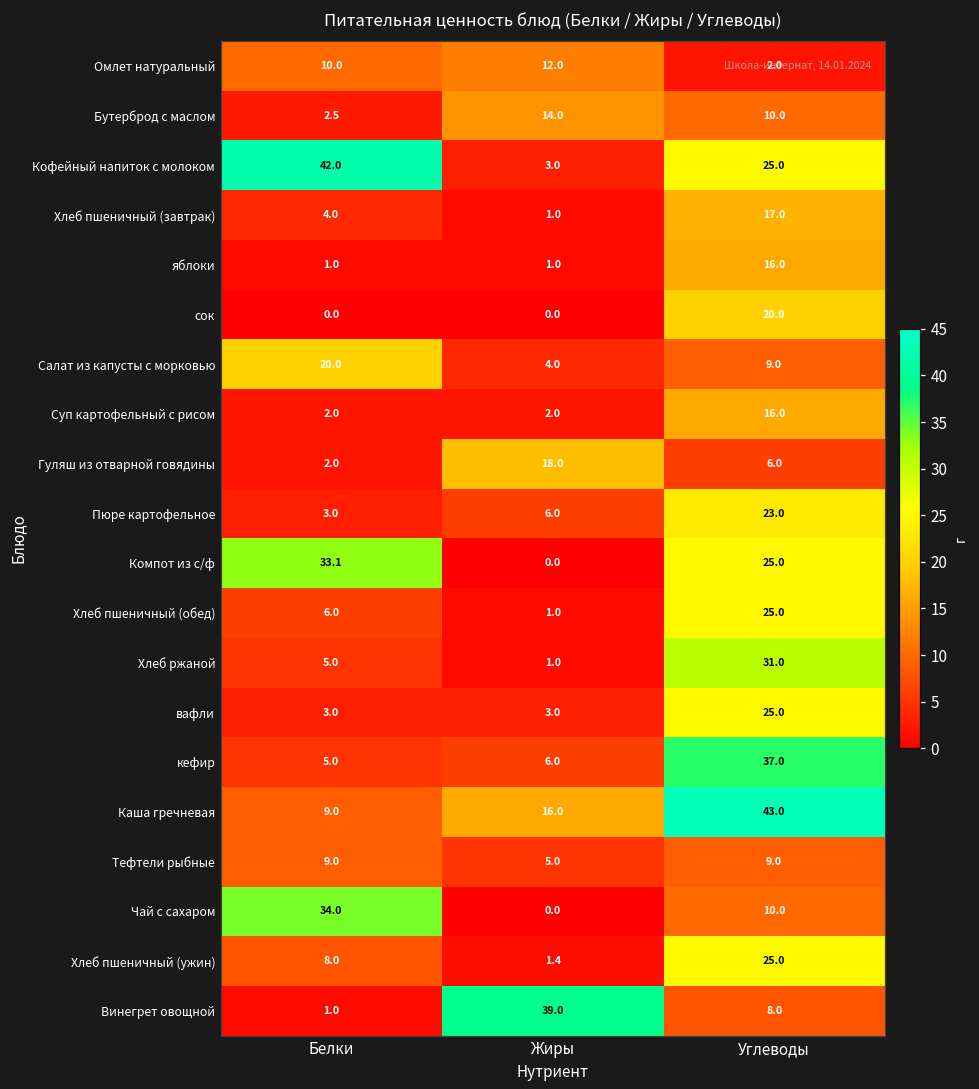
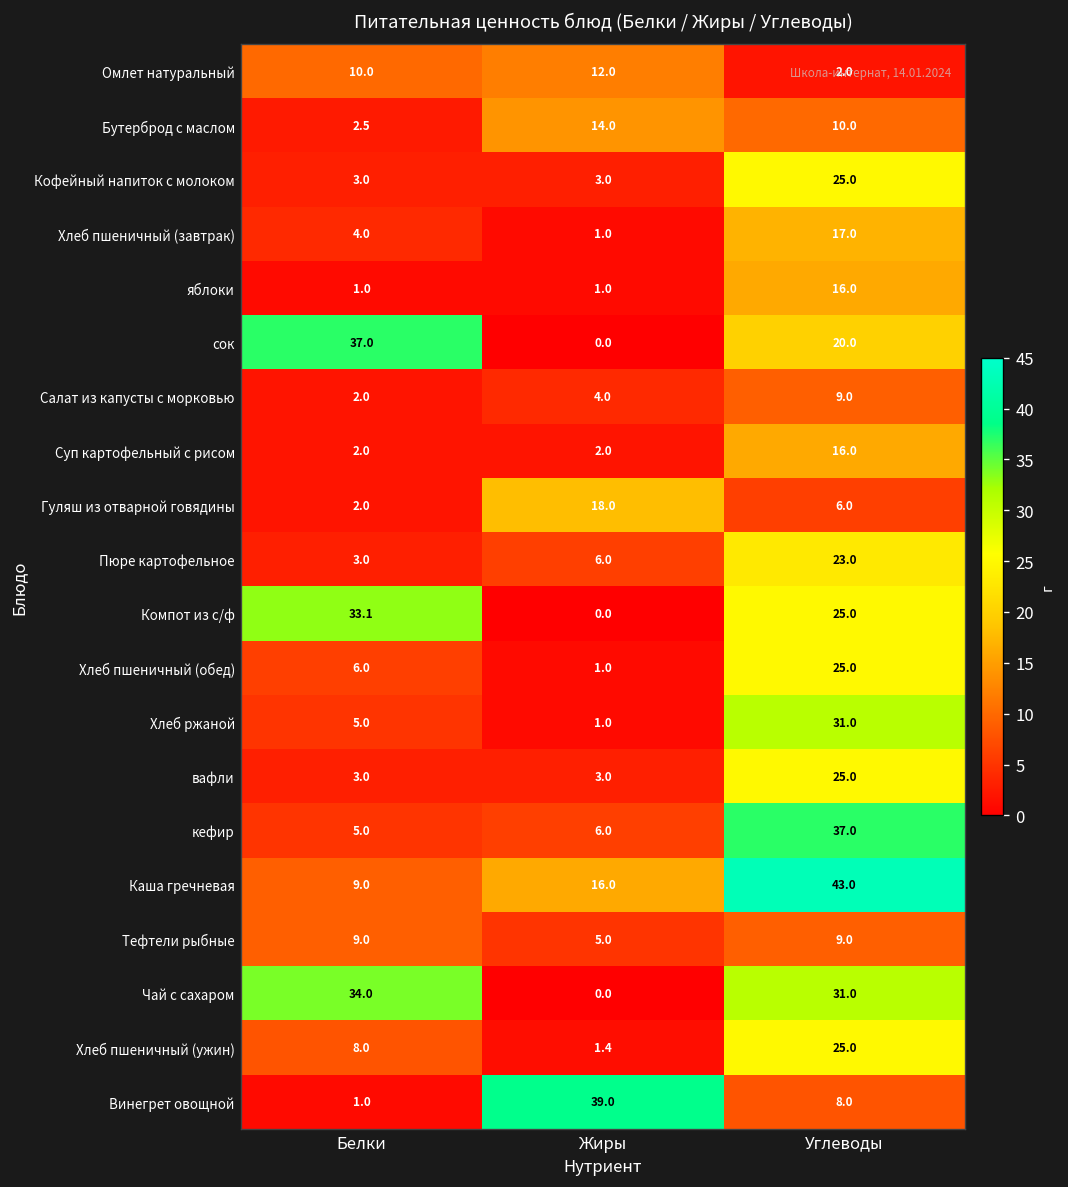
Кофейный напиток с молоком, Белки: 42.0 -> 3.0
сок, Белки: 0.0 -> 37.0
Салат из капусты с морковью, Белки: 20.0 -> 2.0
Чай с сахаром, Углеводы: 10.0 -> 31.0
